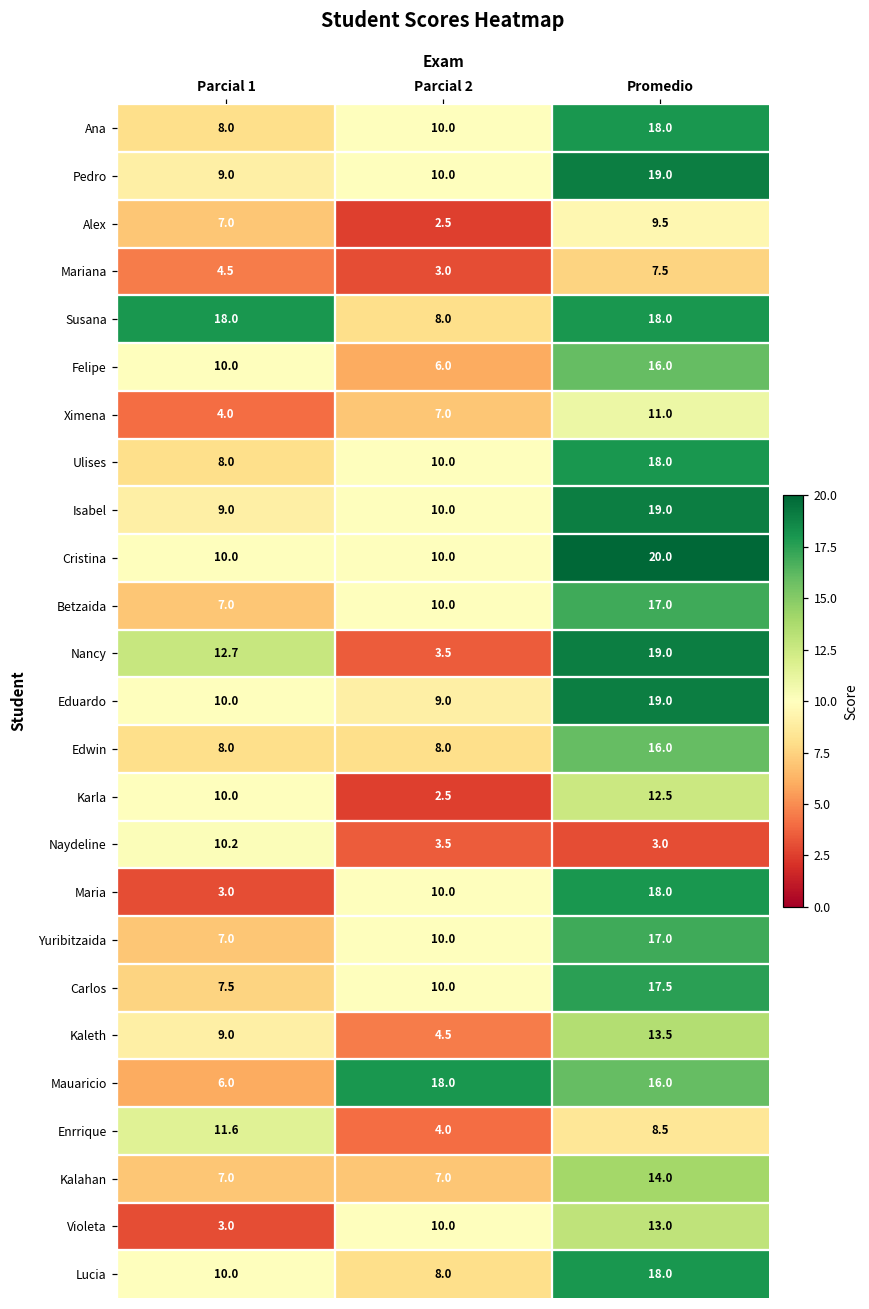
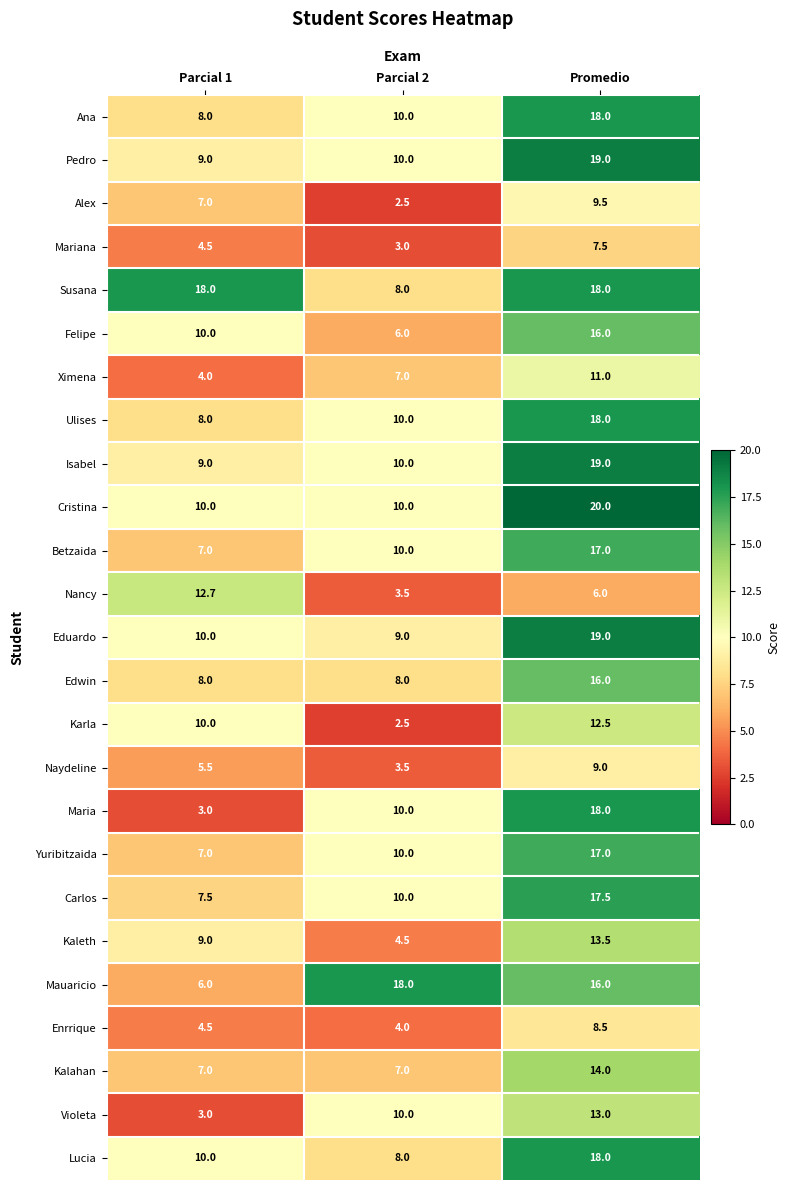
Nancy, Promedio: 19.0 -> 6.0
Naydeline, Parcial 1: 10.2 -> 5.5
Naydeline, Promedio: 3.0 -> 9.0
Enrrique, Parcial 1: 11.6 -> 4.5
